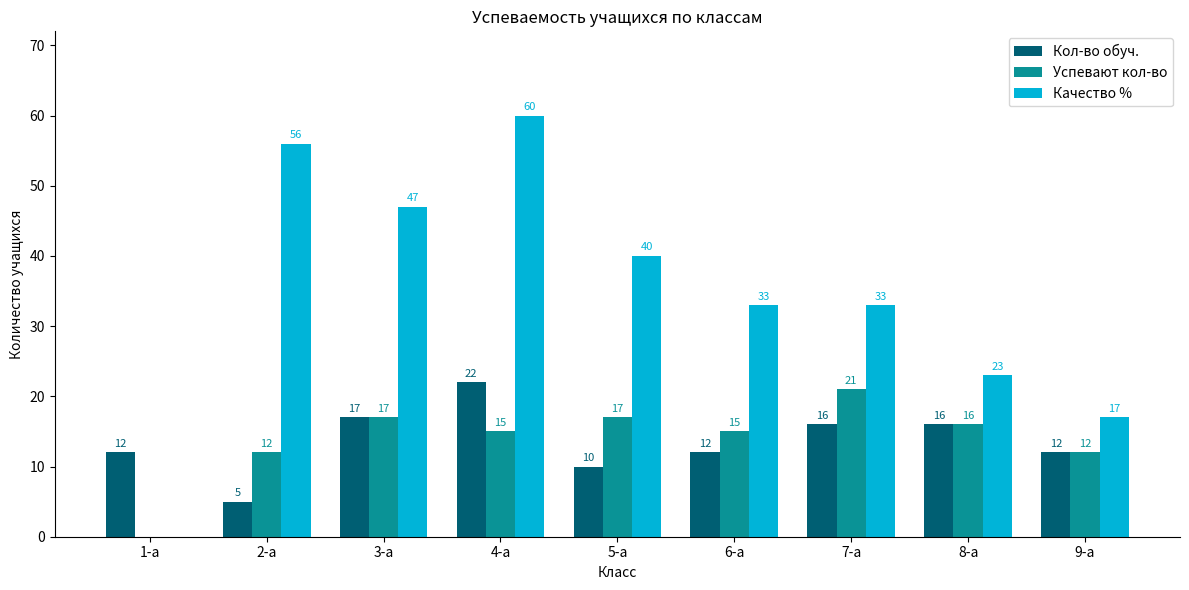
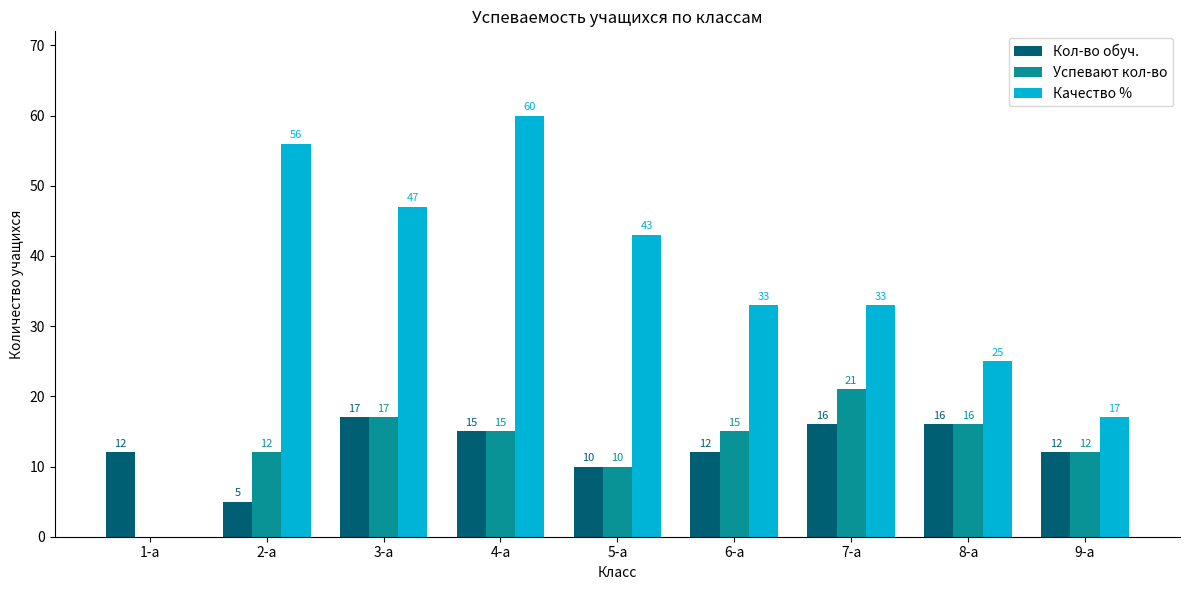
Кол-во обуч., 4-а: 22 -> 15
Успевают кол-во, 5-а: 17 -> 10
Качество %, 5-а: 40 -> 43
Качество %, 8-а: 23 -> 25
